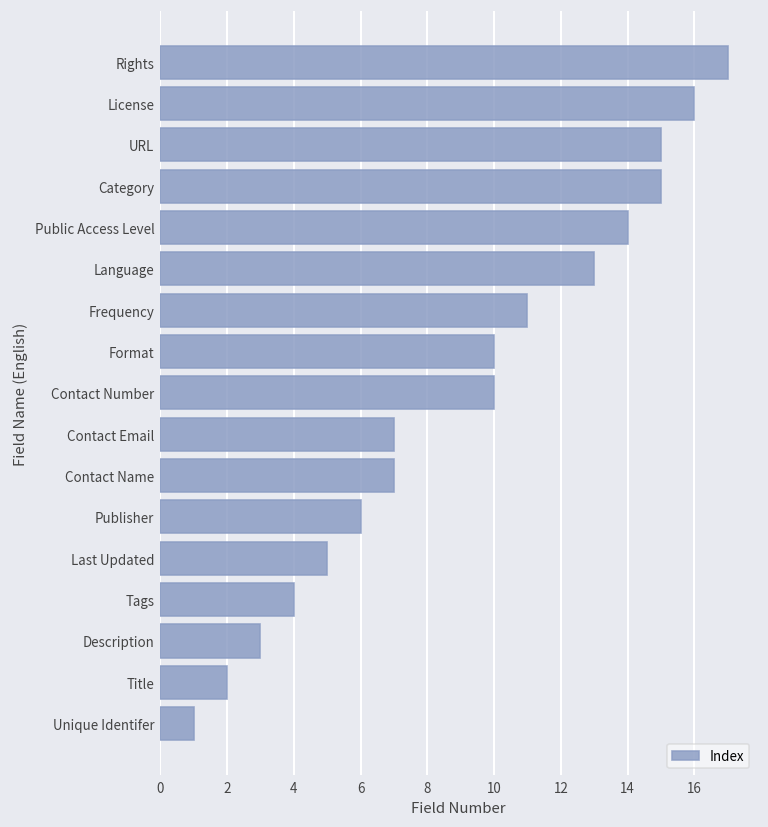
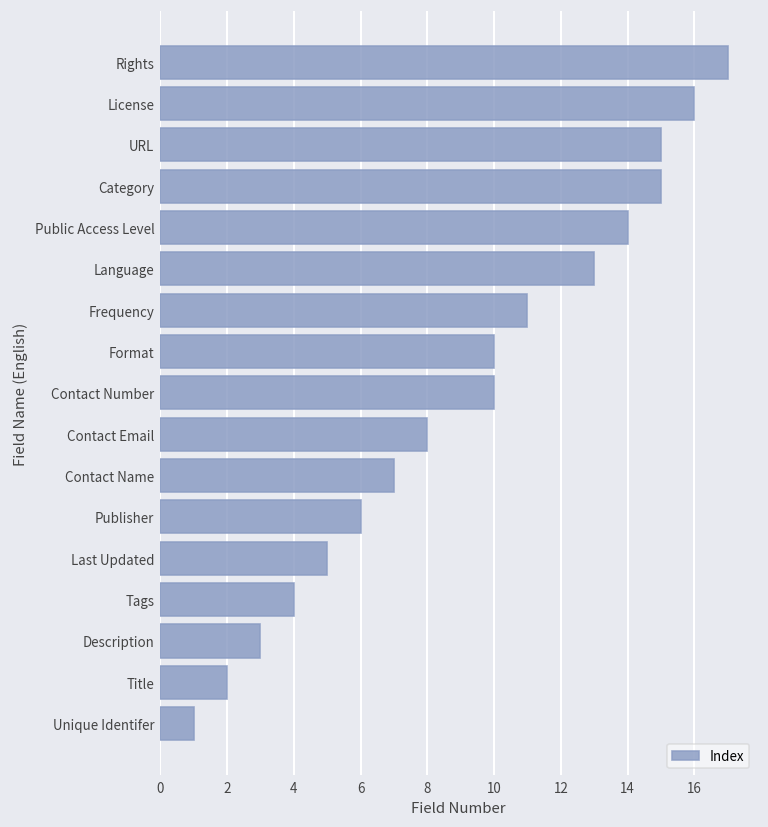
Contact Email: 7 -> 8
